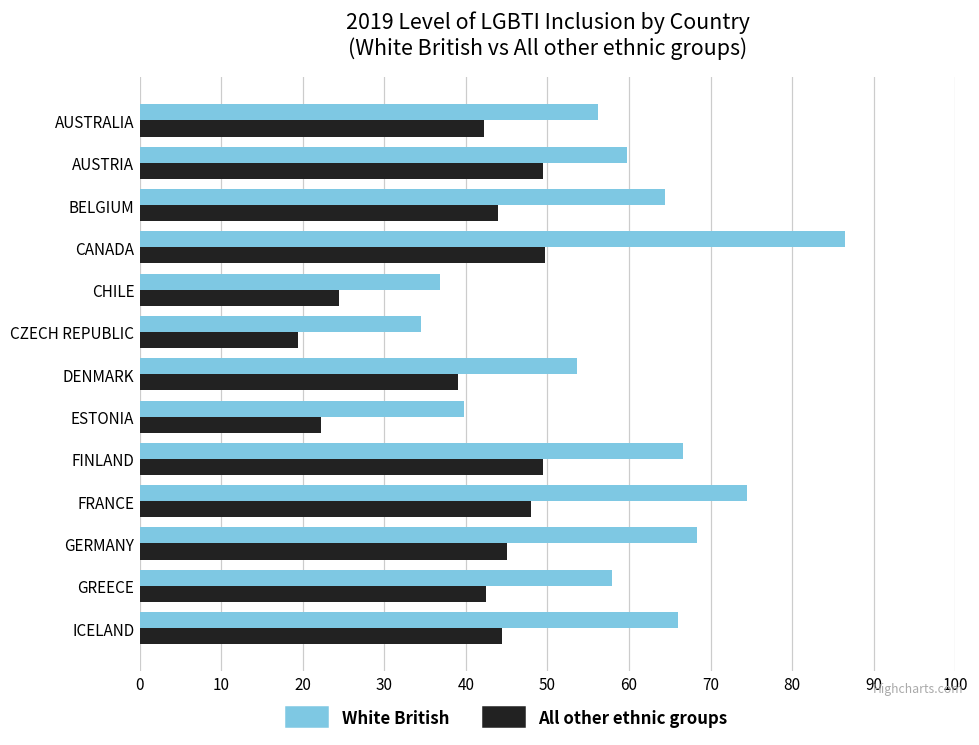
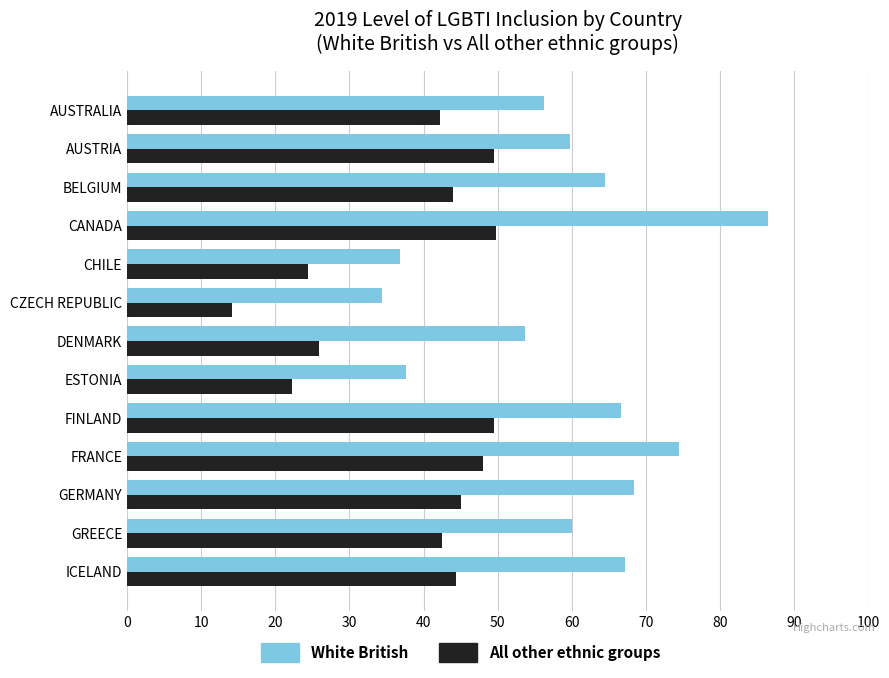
All other ethnic groups, CZECH REPUBLIC: 19 -> 14
All other ethnic groups, DENMARK: 39 -> 26
White British, ESTONIA: 40 -> 38
White British, GREECE: 58 -> 60
White British, ICELAND: 66 -> 67
